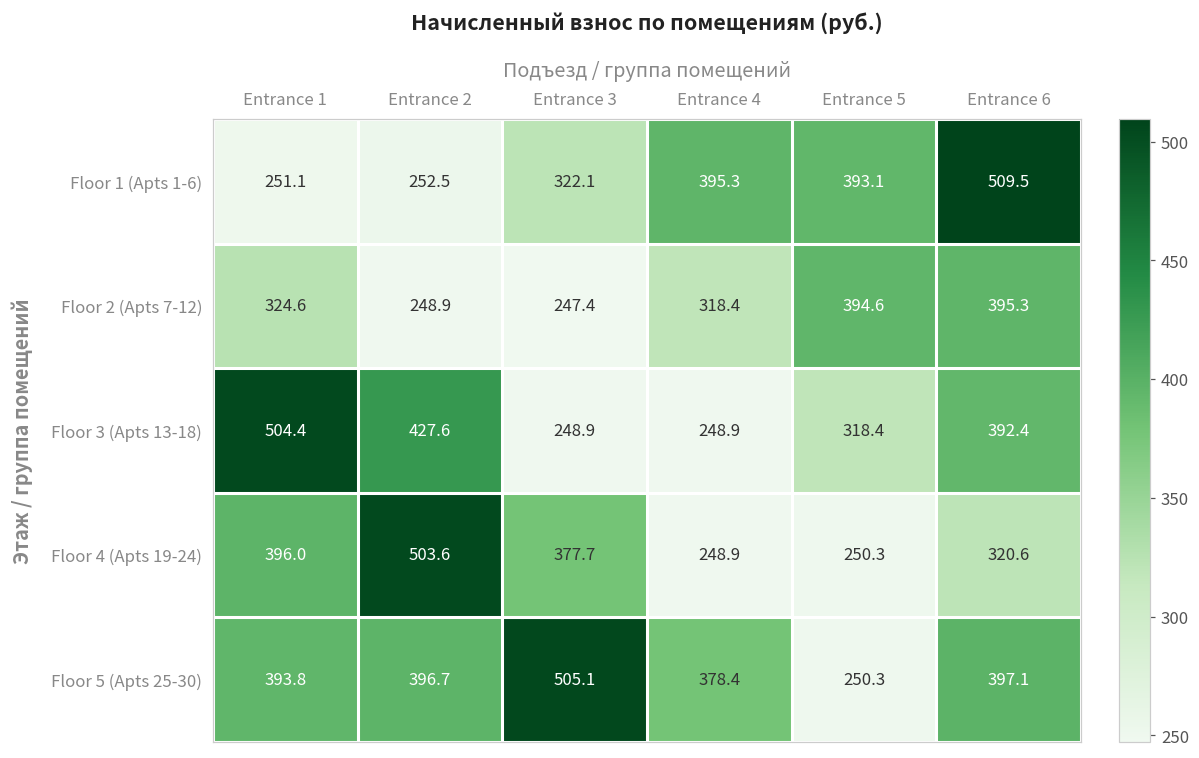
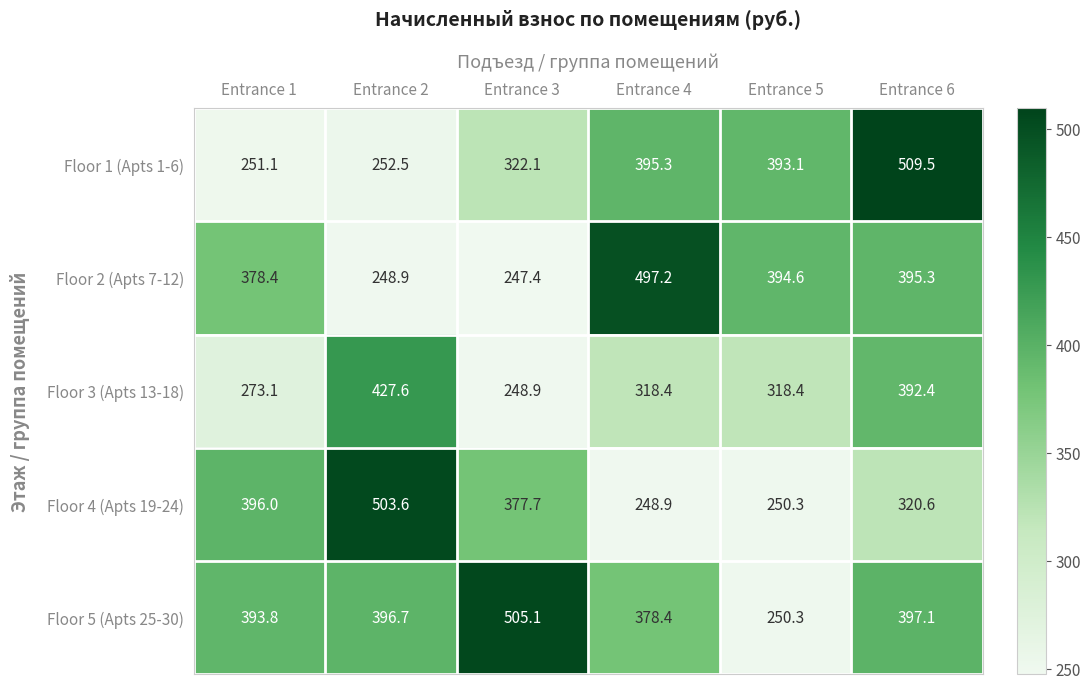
Floor 2 (Apts 7-12), Entrance 1: 324.6 -> 378.4
Floor 2 (Apts 7-12), Entrance 4: 318.4 -> 497.2
Floor 3 (Apts 13-18), Entrance 1: 504.4 -> 273.1
Floor 3 (Apts 13-18), Entrance 4: 248.9 -> 318.4
